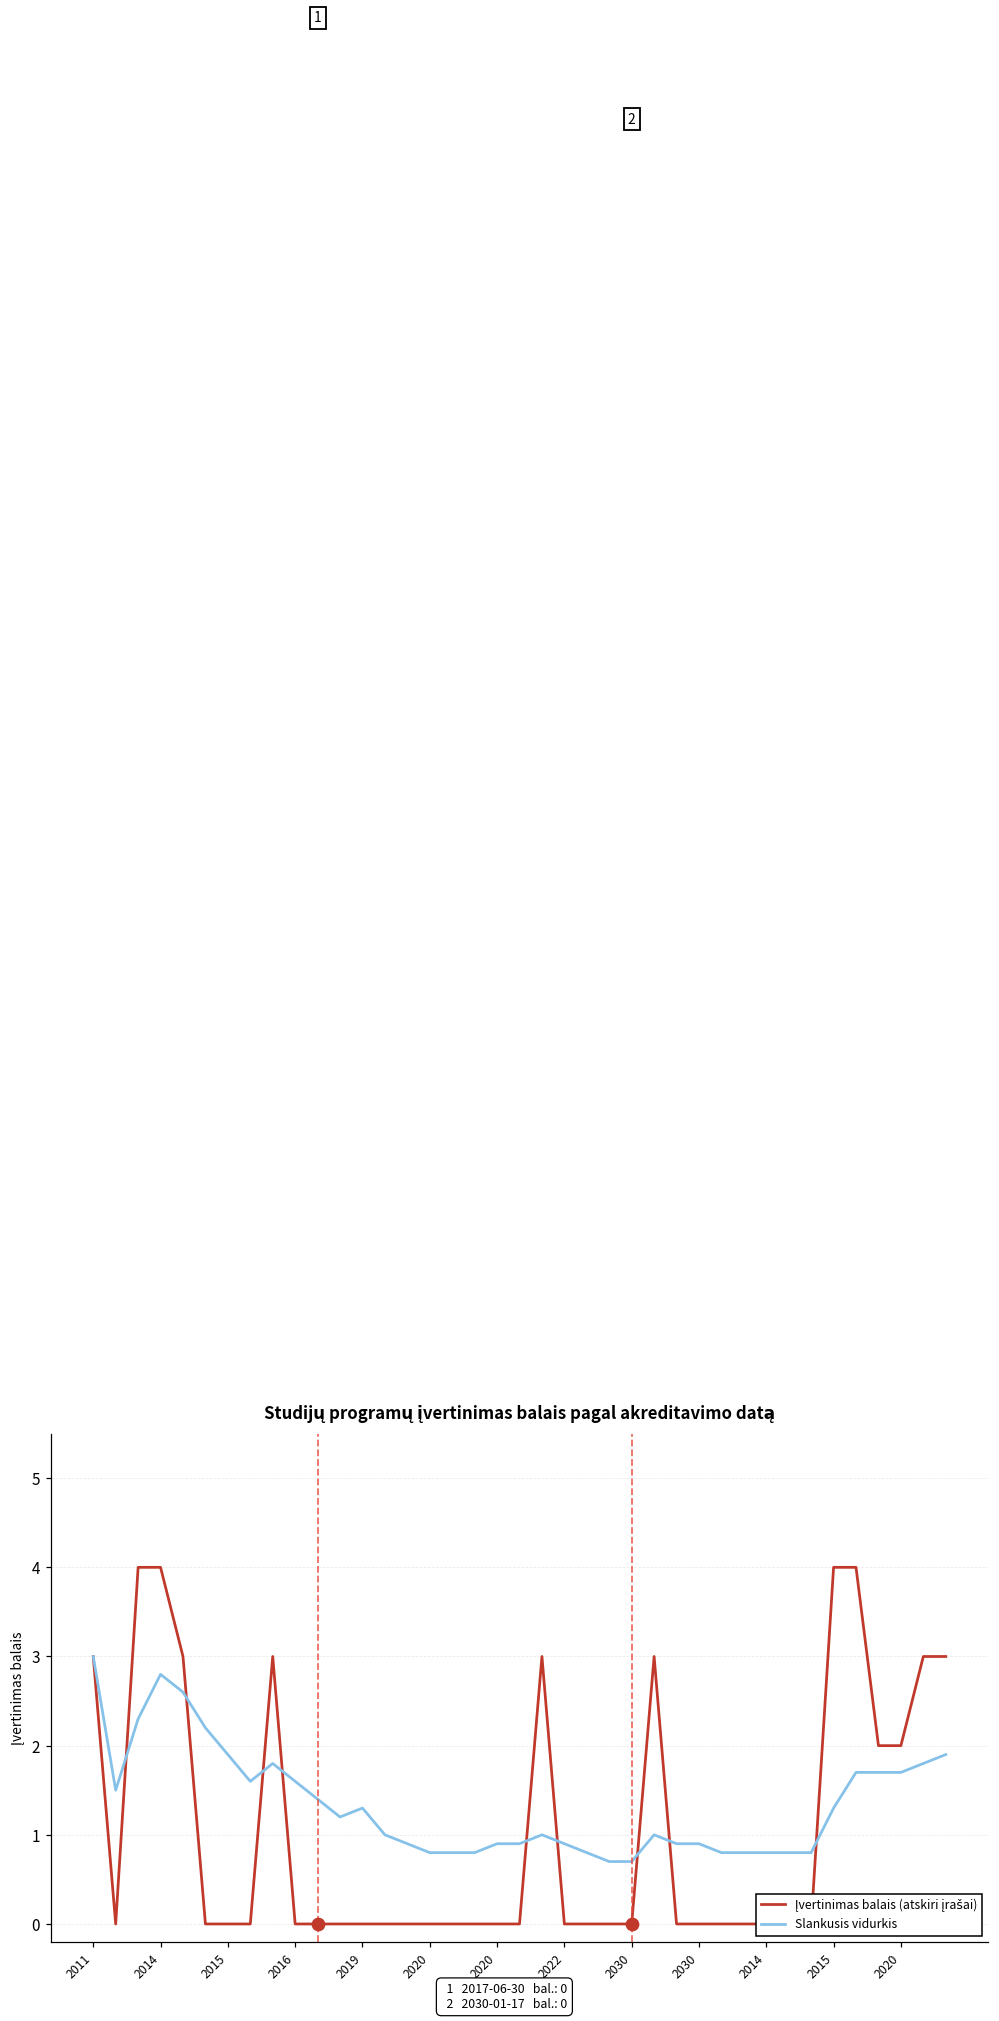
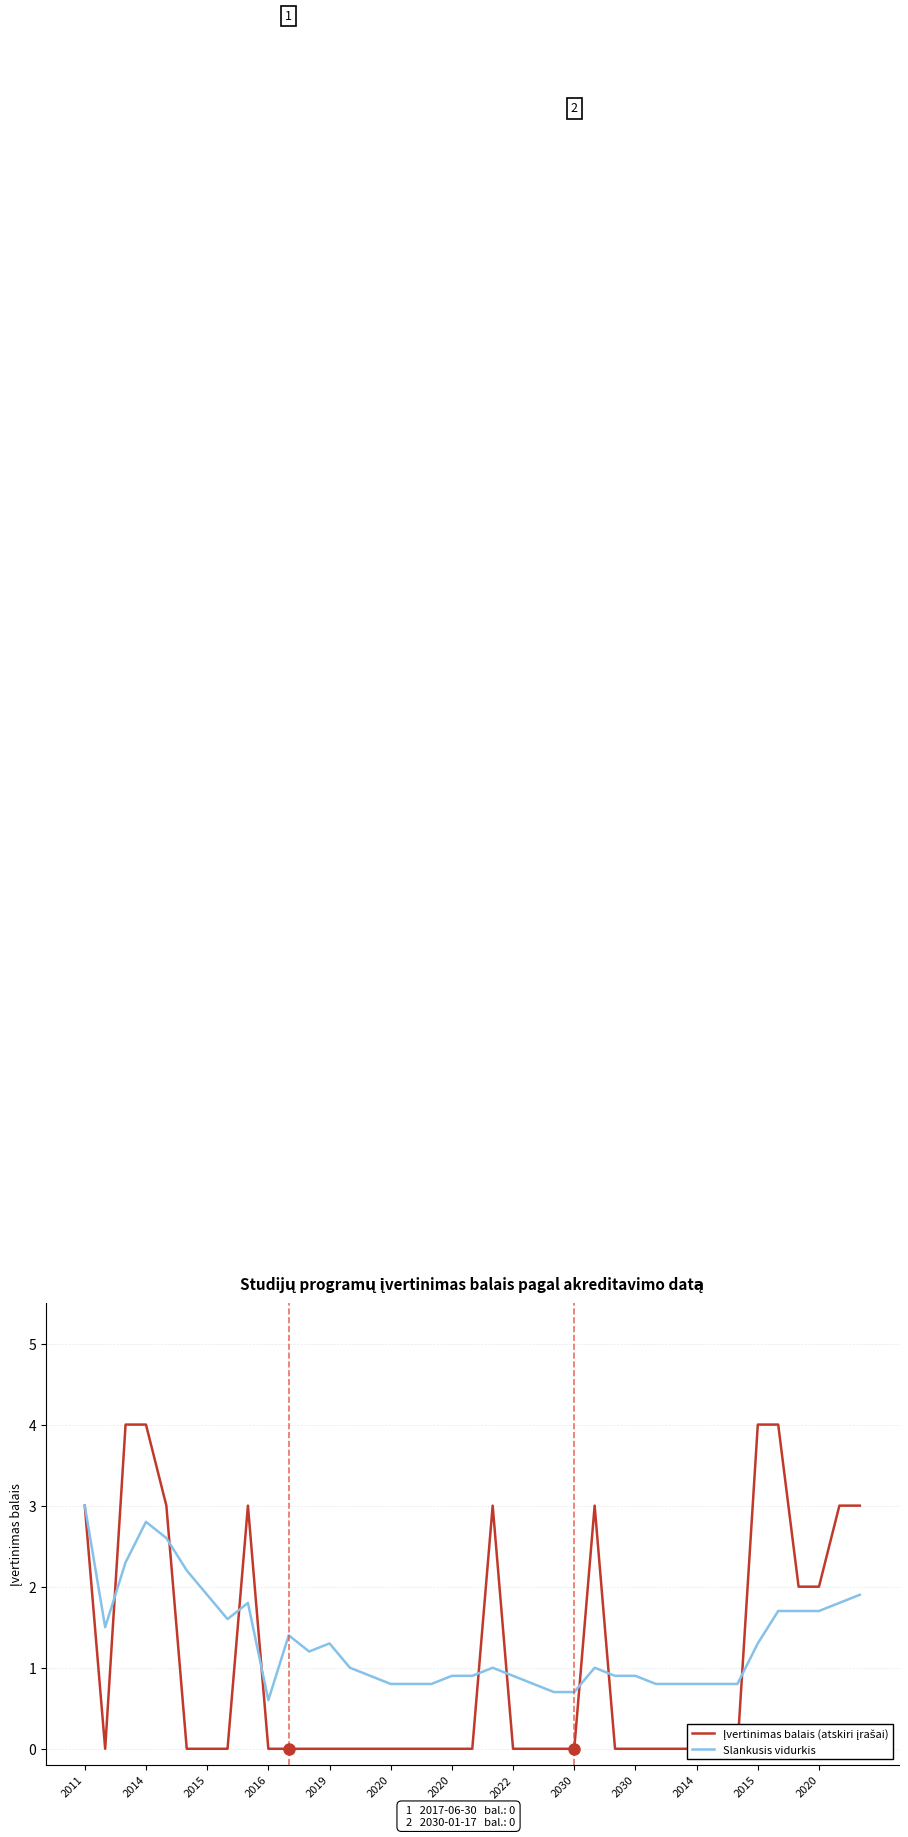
Slankusis vidurkis, 2016: 1.6 -> 0.6
